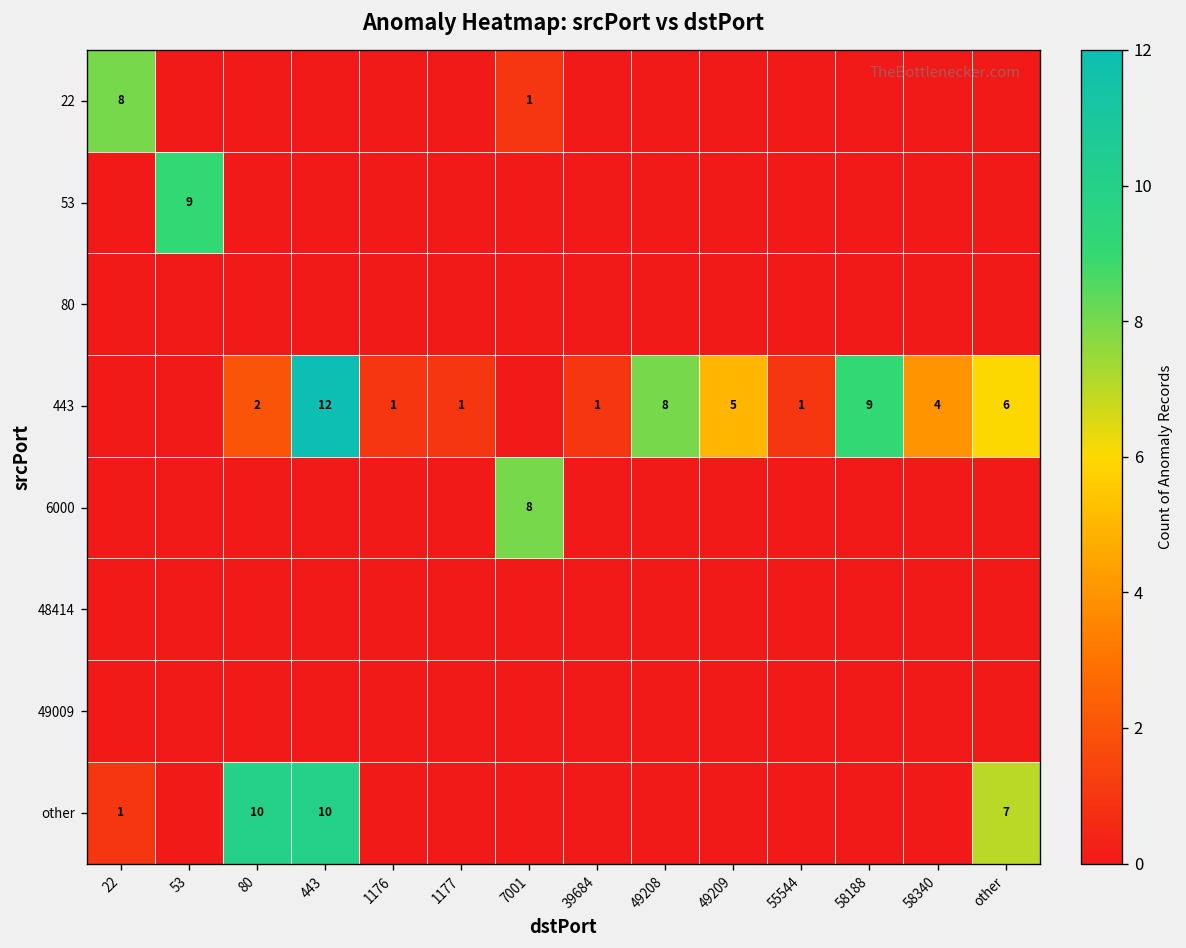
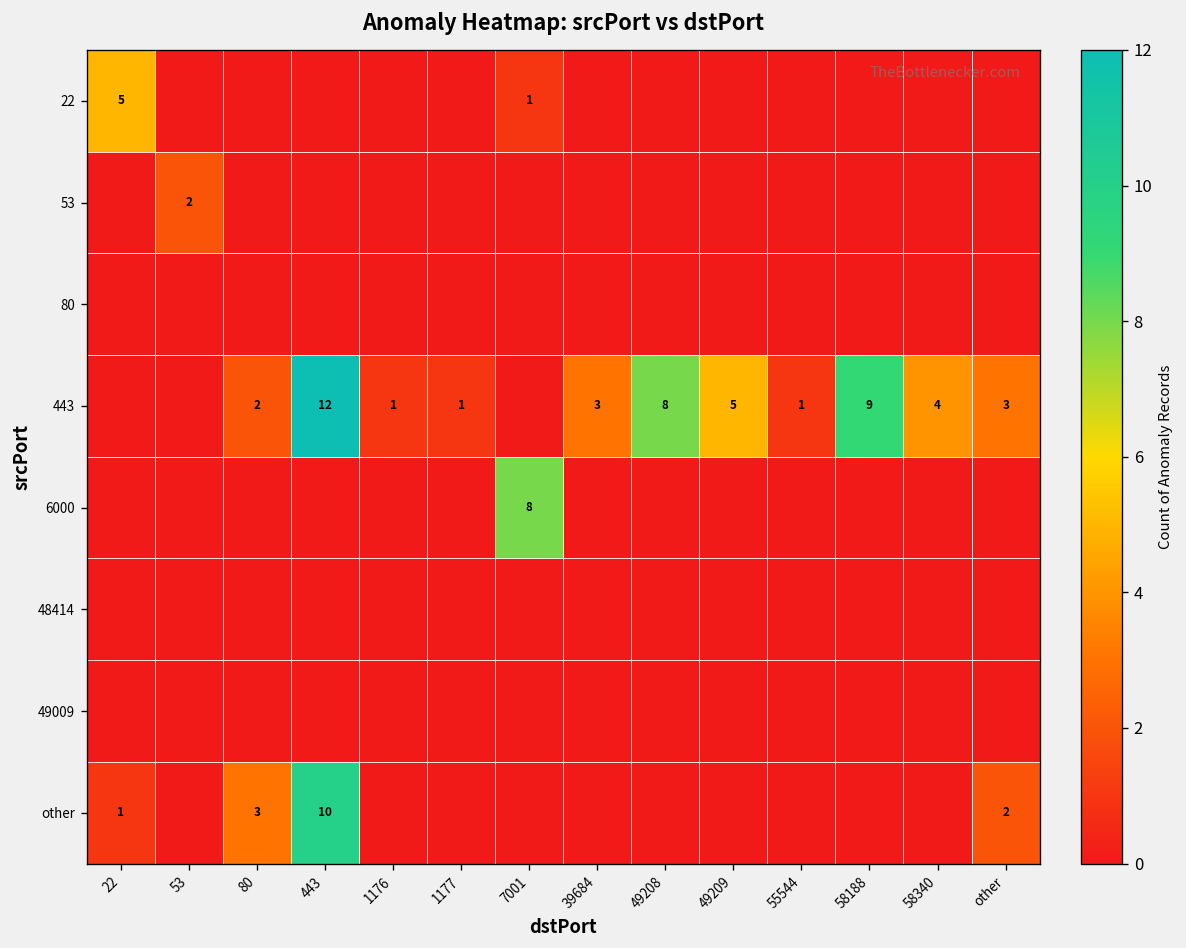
22, 22: 8 -> 5
53, 53: 9 -> 2
443, 39684: 1 -> 3
443, other: 6 -> 3
other, 80: 10 -> 3
other, other: 7 -> 2
